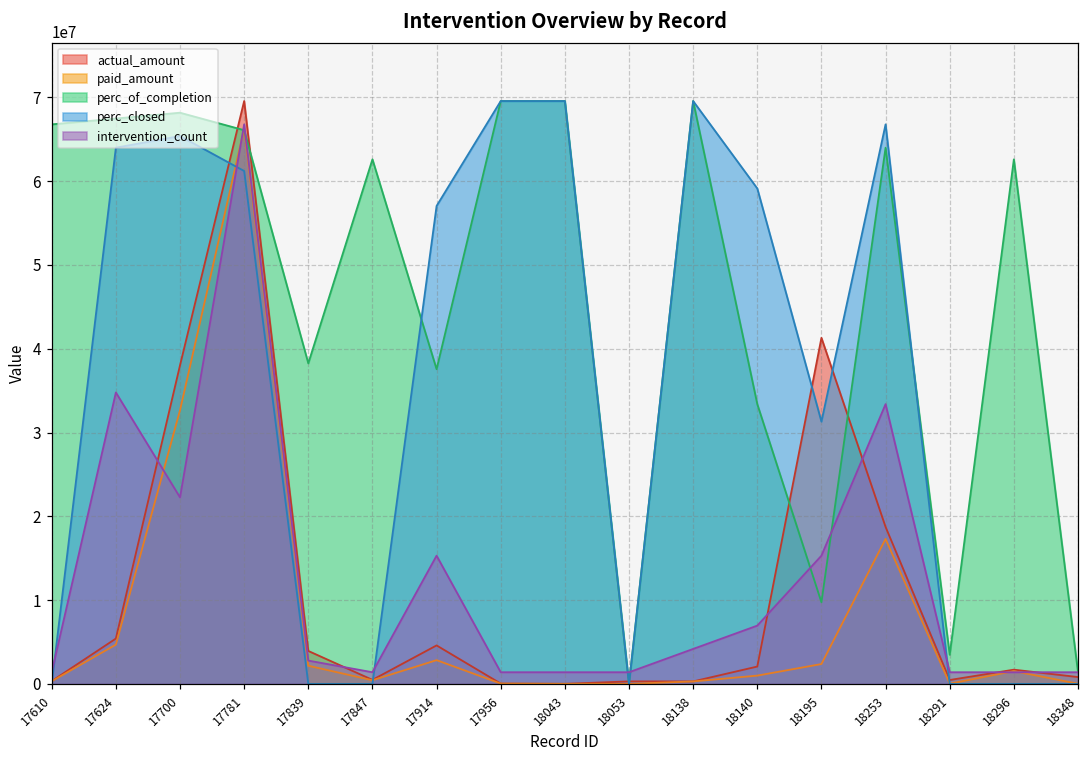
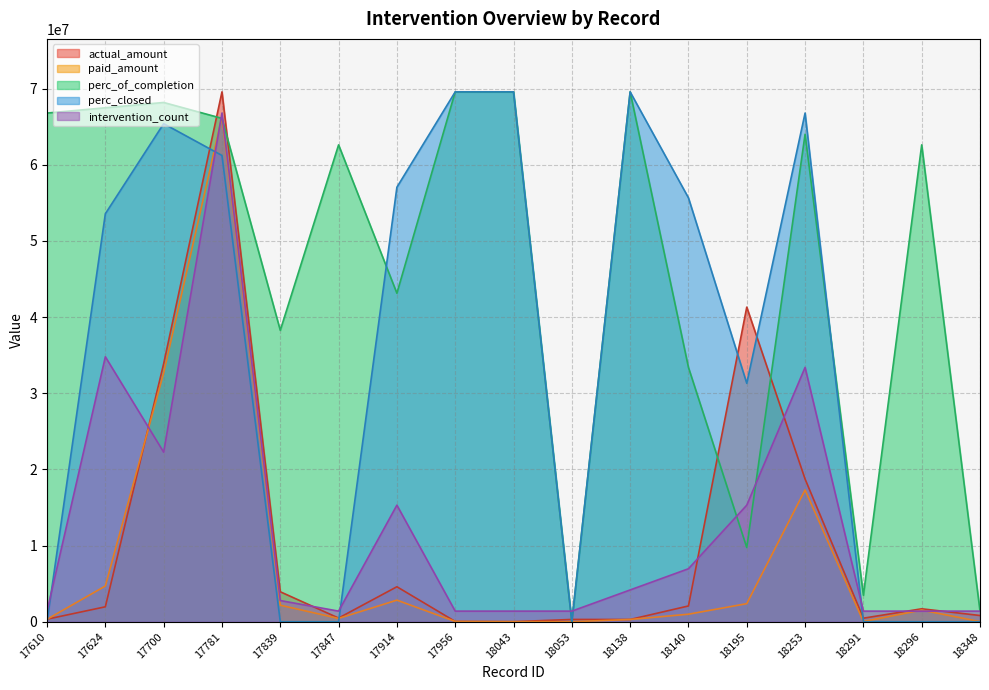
actual_amount, 17624: 5000000 -> 2000000
perc_closed, 17624: 64000000 -> 54000000
actual_amount, 17700: 38000000 -> 34000000
perc_of_completion, 17914: 38000000 -> 43000000
perc_closed, 18140: 59000000 -> 56000000
